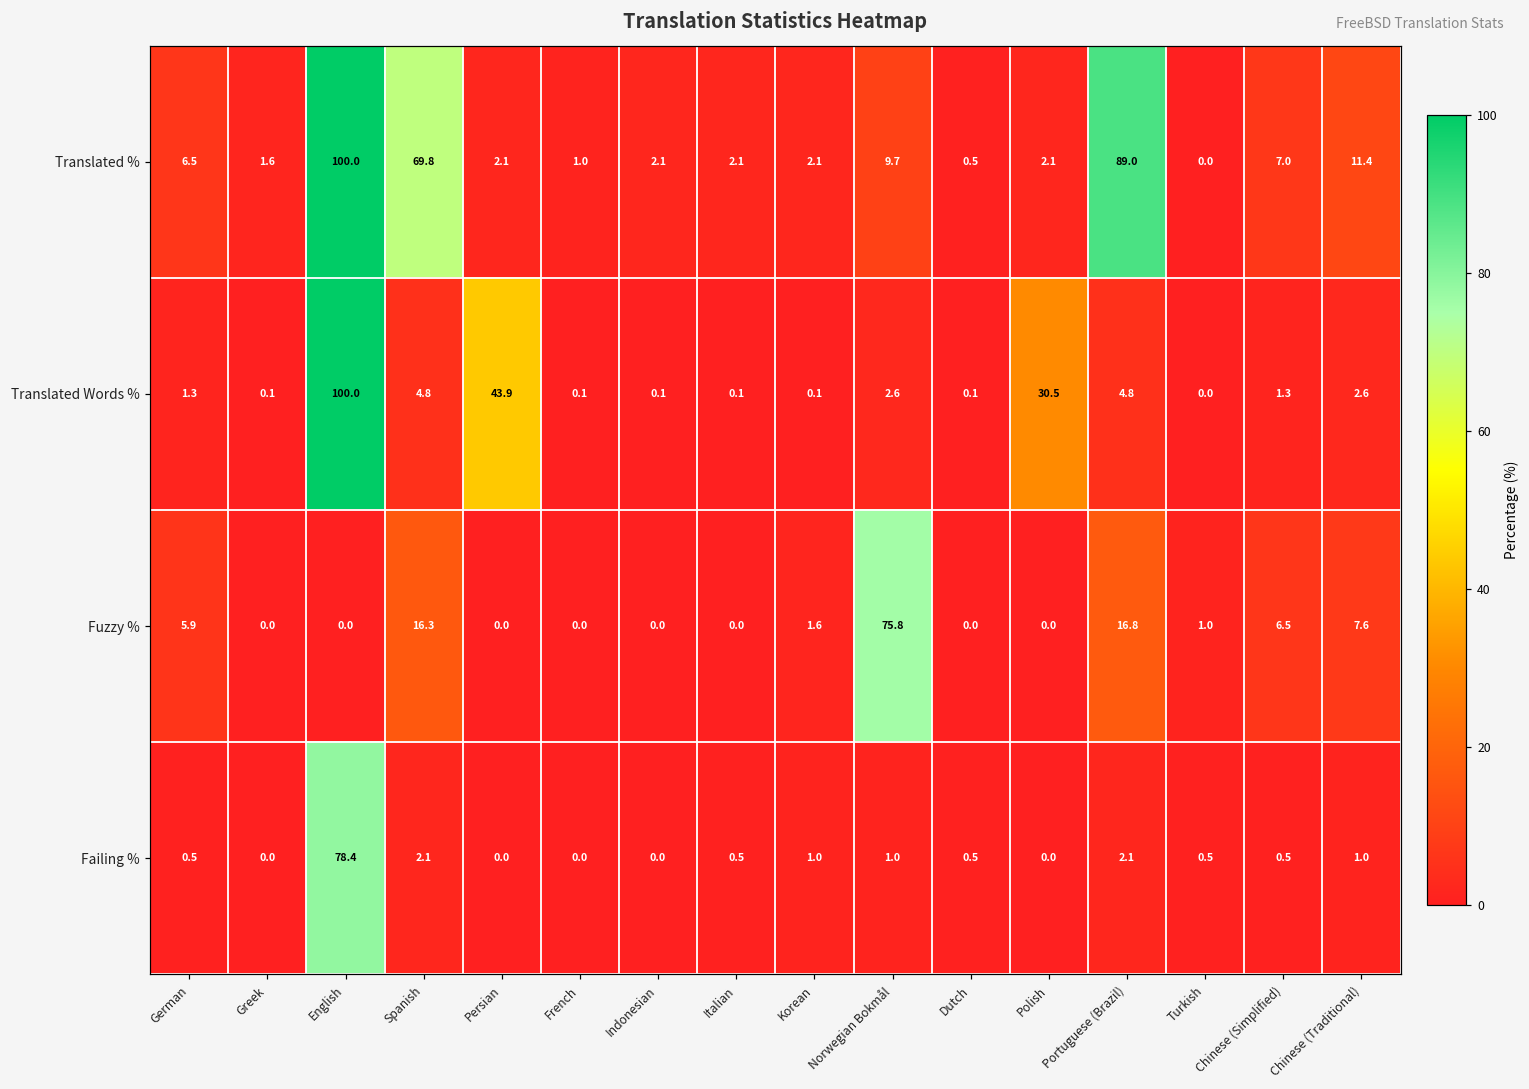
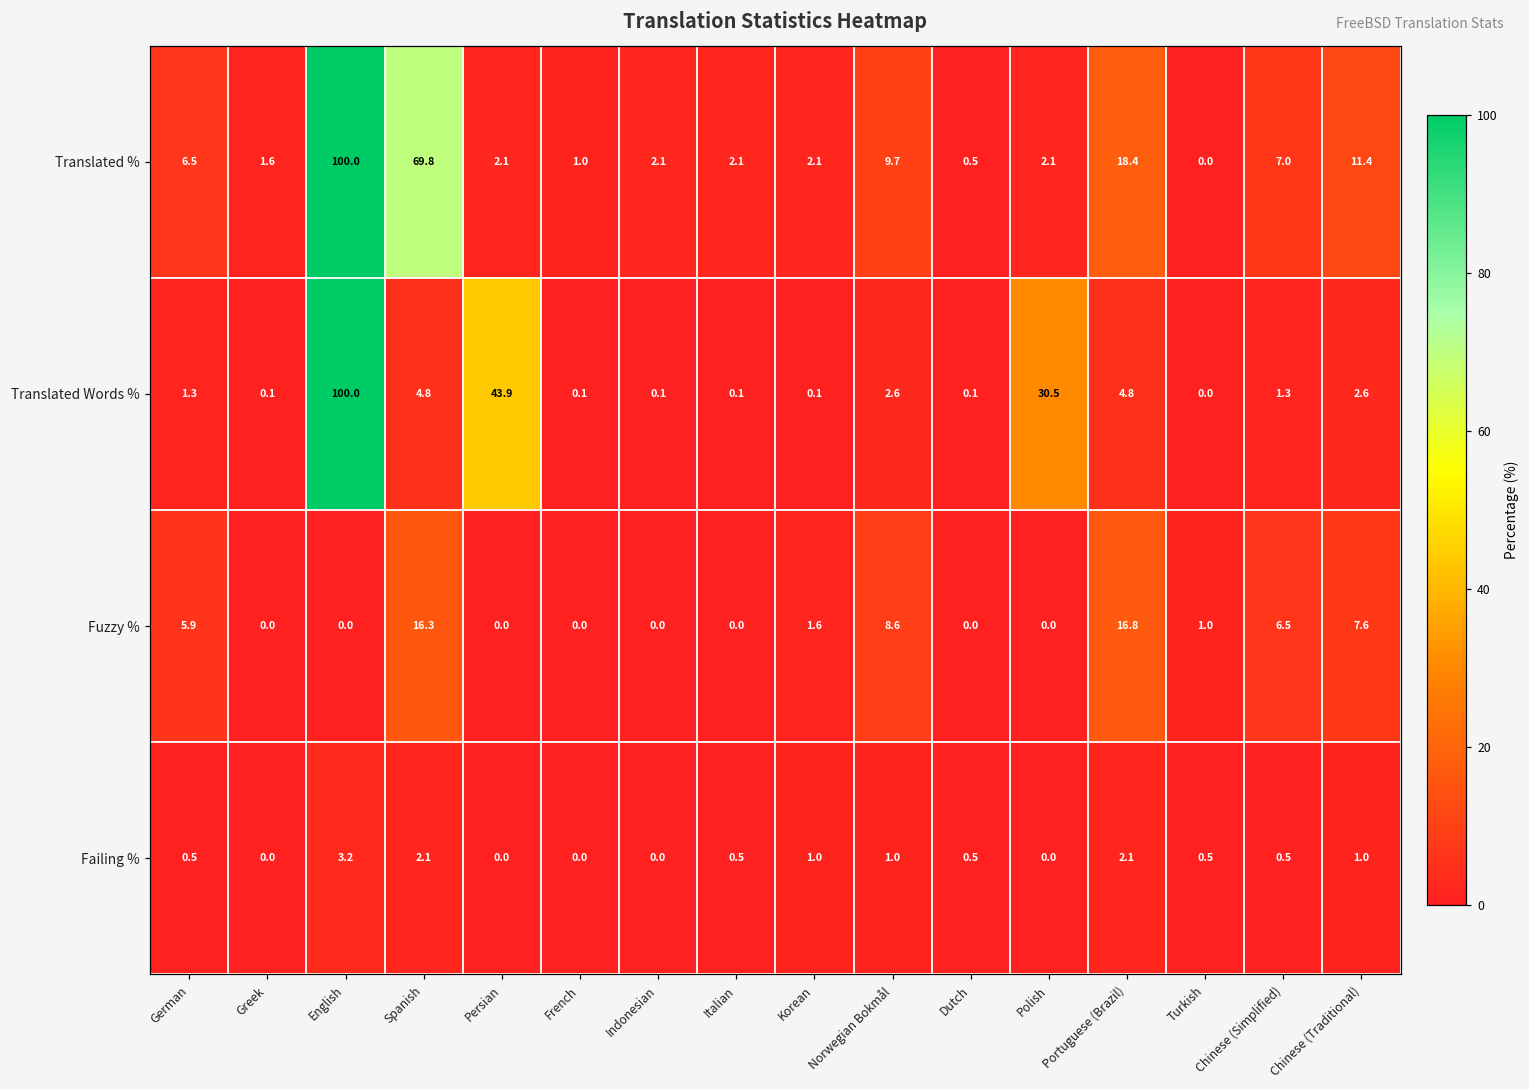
Translated %, Portuguese (Brazil): 89.0 -> 18.4
Fuzzy %, Norwegian Bokmål: 75.8 -> 8.6
Failing %, English: 78.4 -> 3.2
